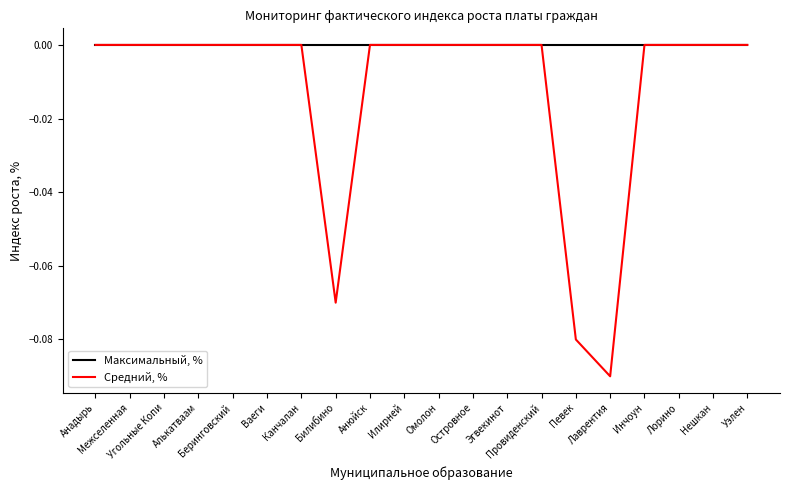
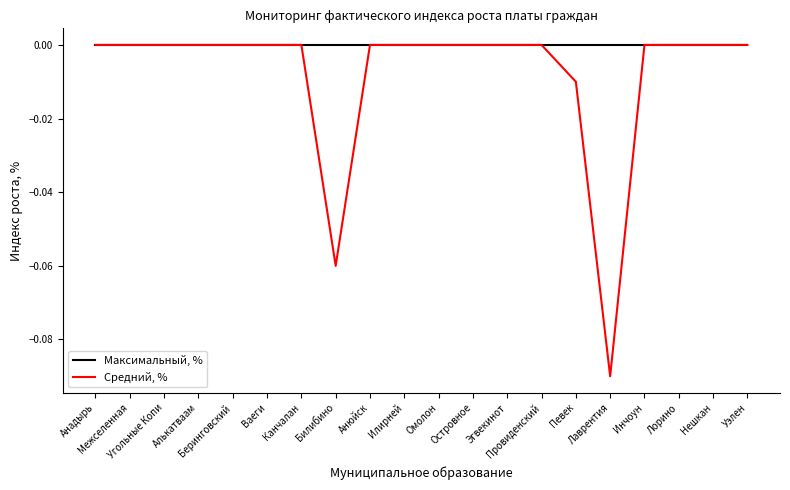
Средний, %, Билибино: -0.07 -> -0.06
Средний, %, Певек: -0.08 -> -0.01
